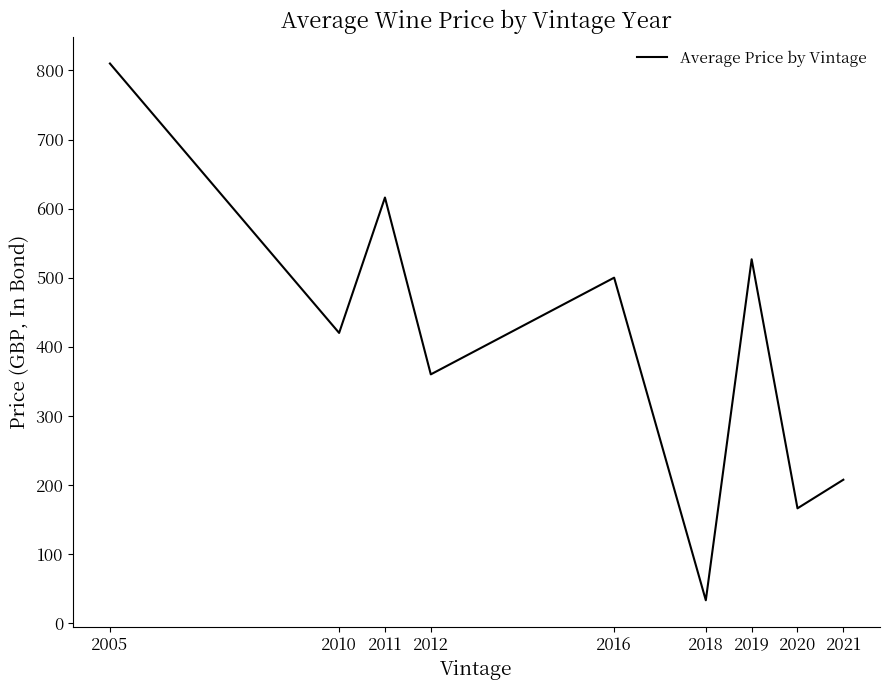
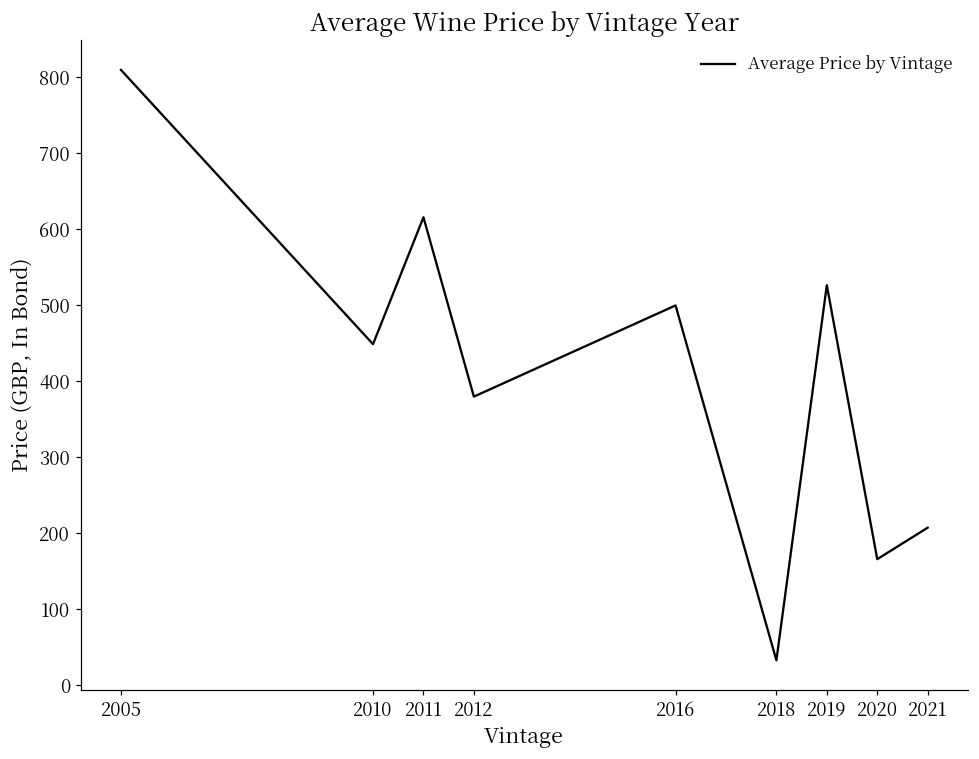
2010: 420 -> 450
2012: 360 -> 380
